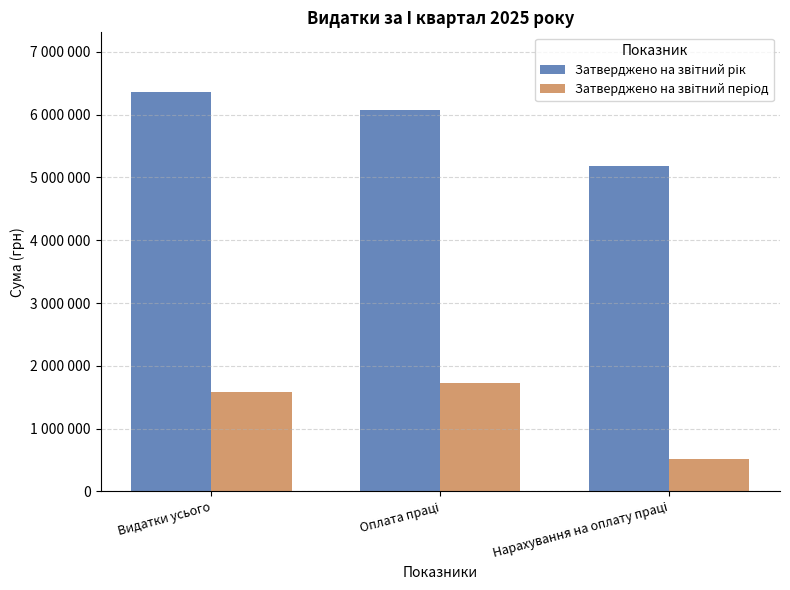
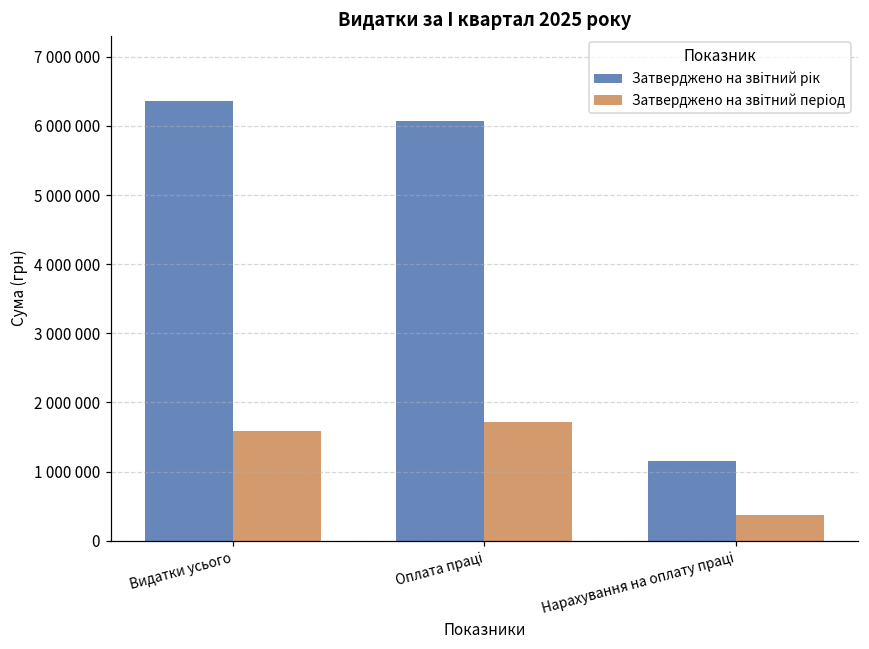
Затверджено на звітний рік, Нарахування на оплату праці: 5200000 -> 1100000
Затверджено на звітний період, Нарахування на оплату праці: 500000 -> 400000
